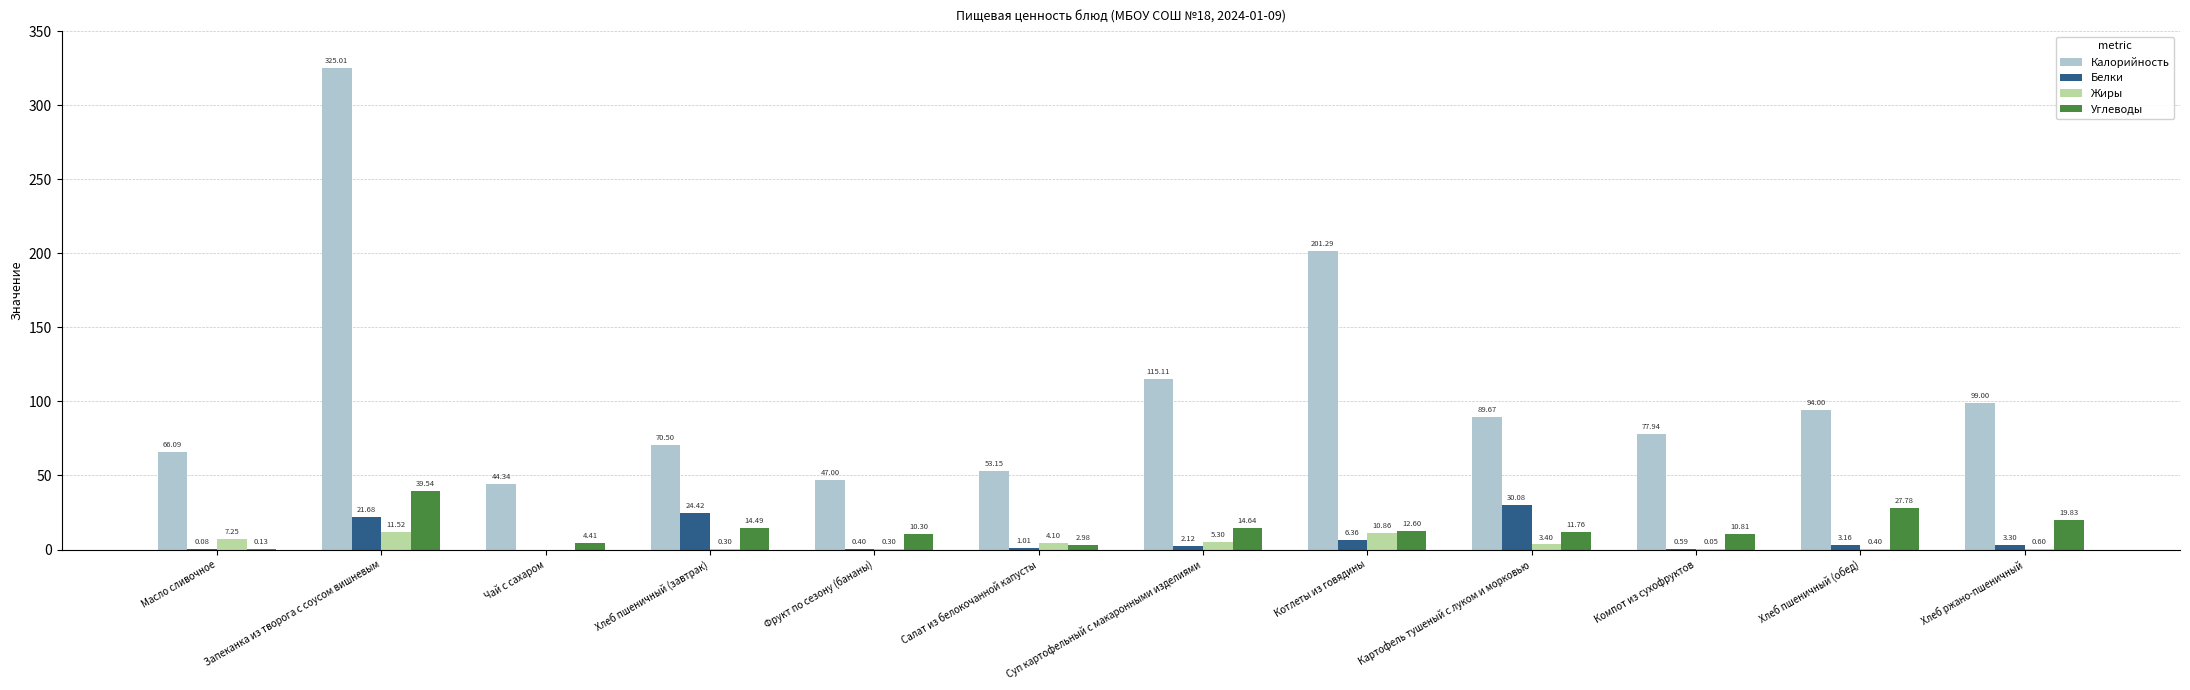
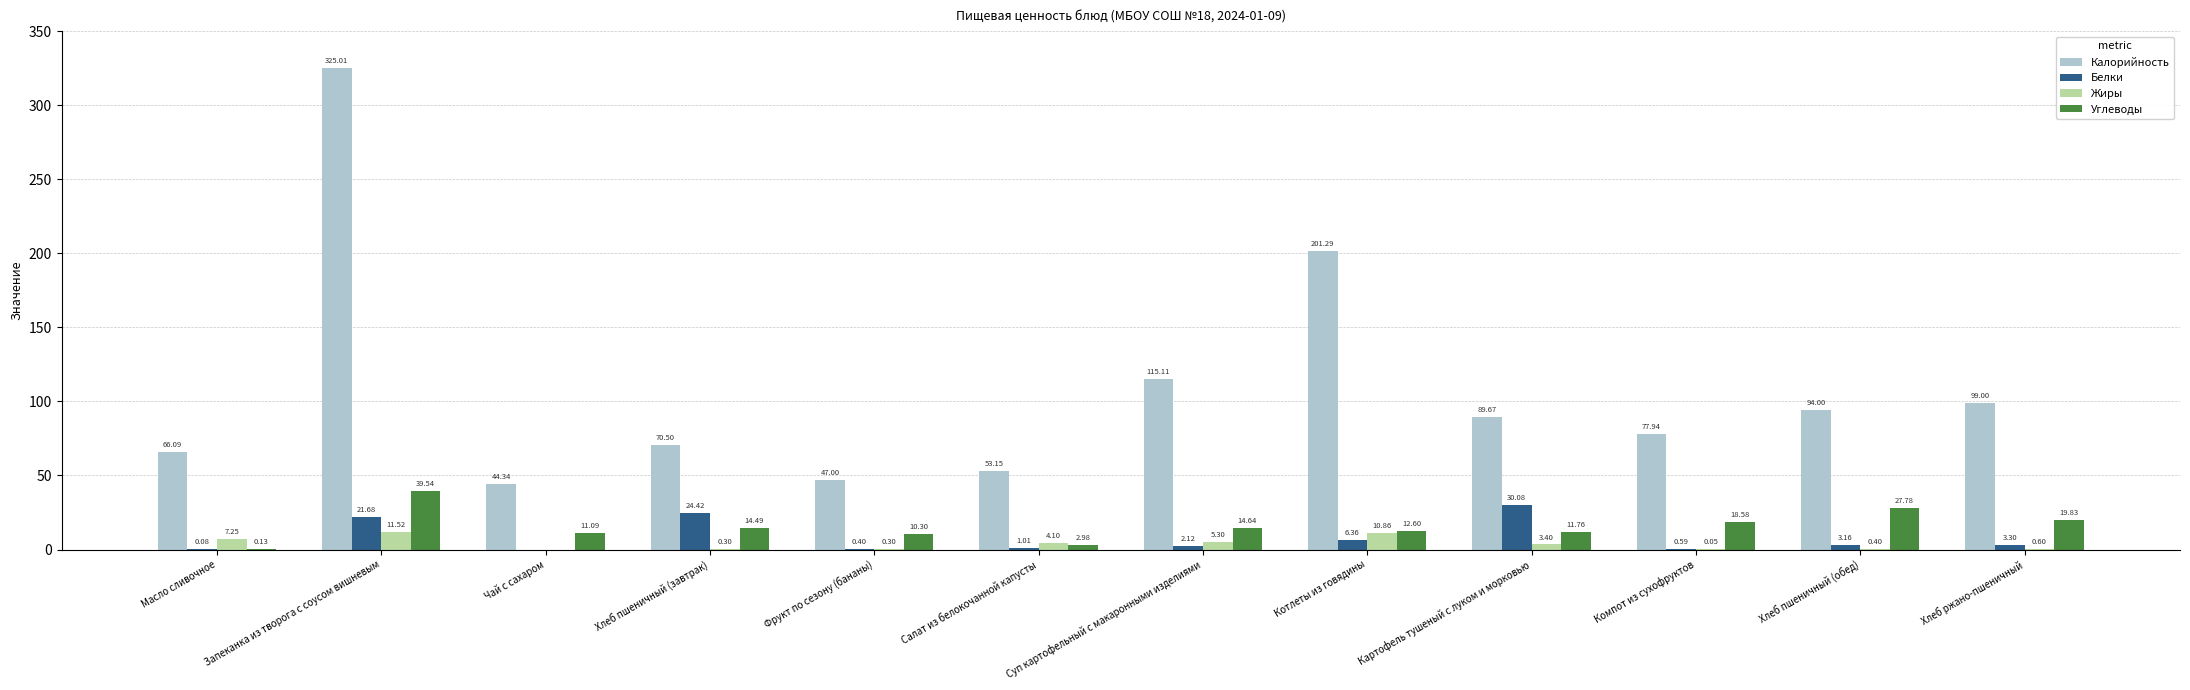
Углеводы, Чай с сахаром: 4.41 -> 11.09
Углеводы, Компот из сухофруктов: 10.81 -> 18.58
